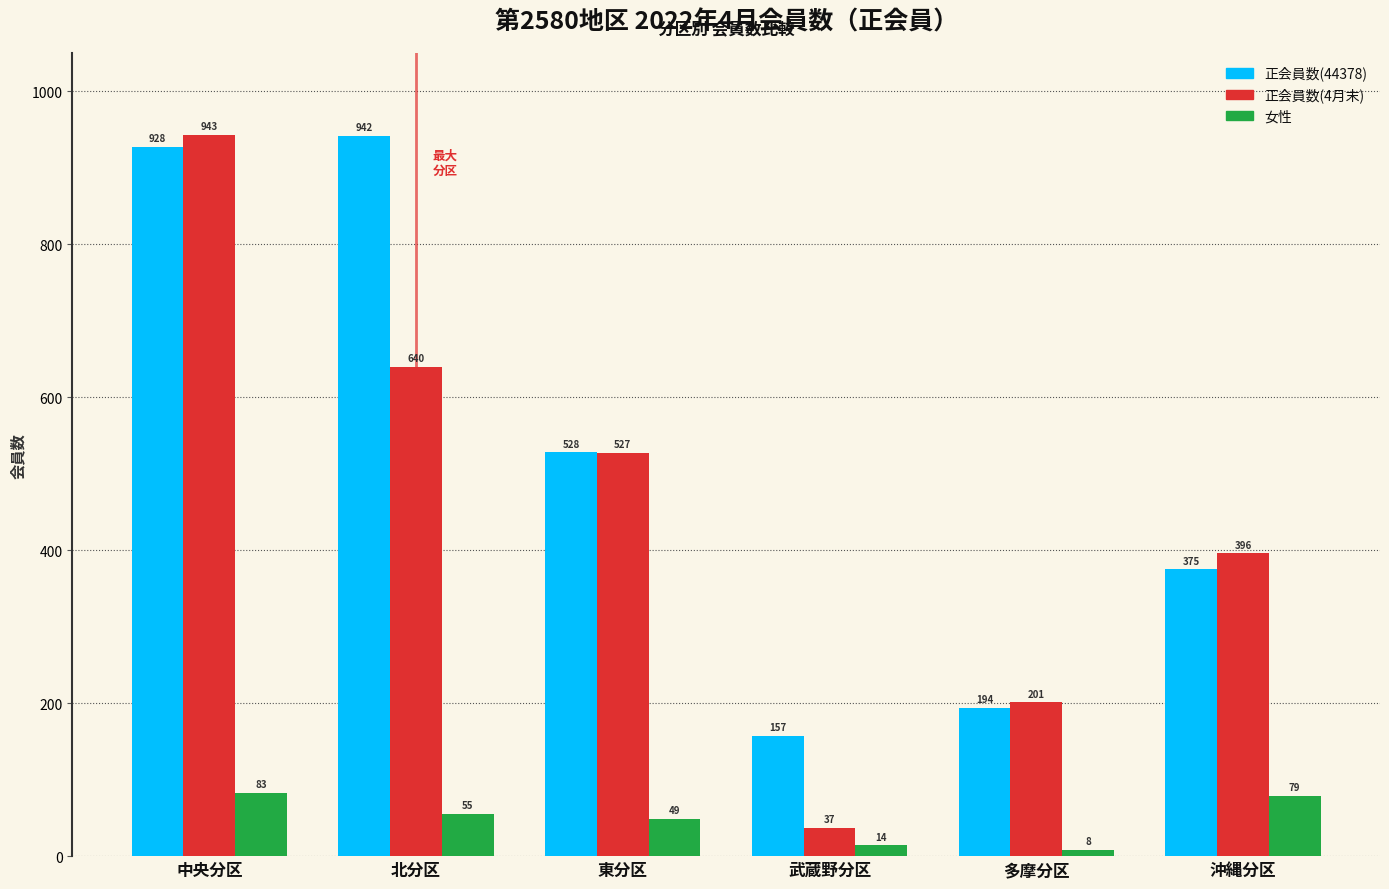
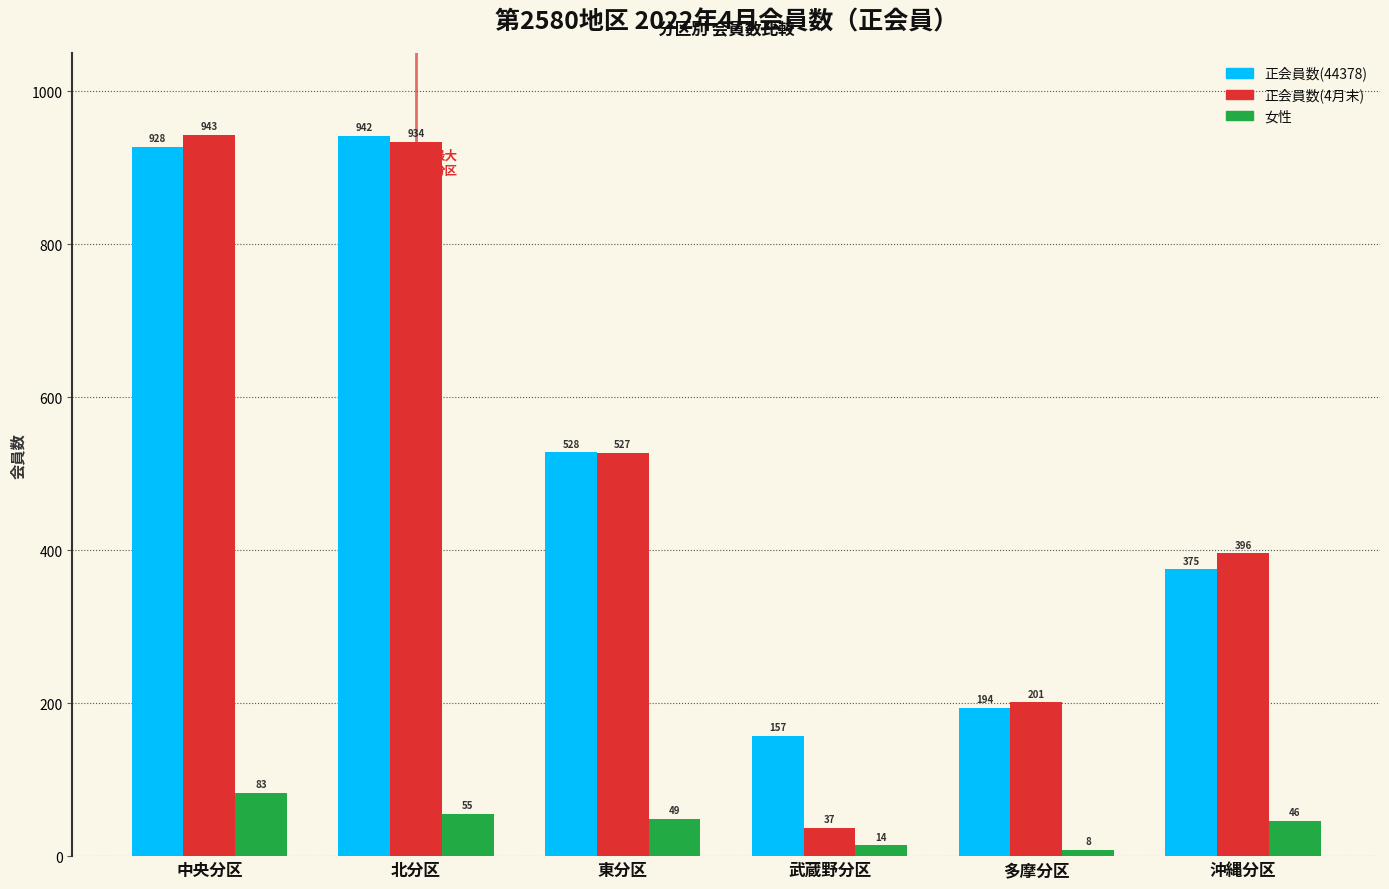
正会員数(4月末), 北分区: 640 -> 934
女性, 沖縄分区: 79 -> 46
